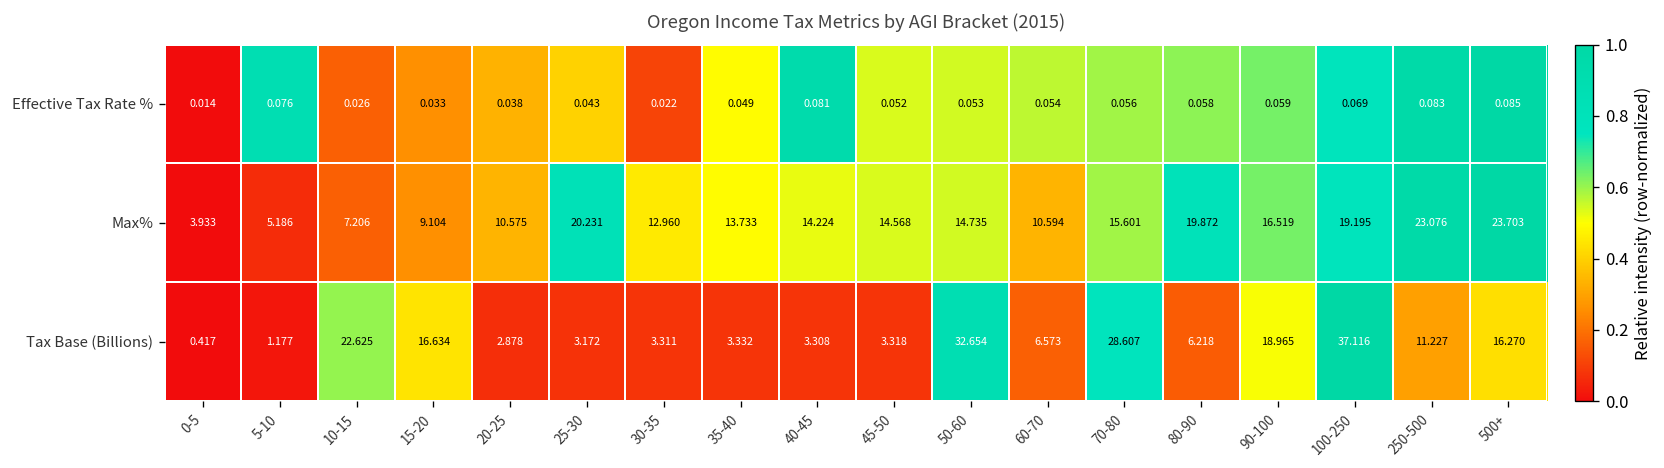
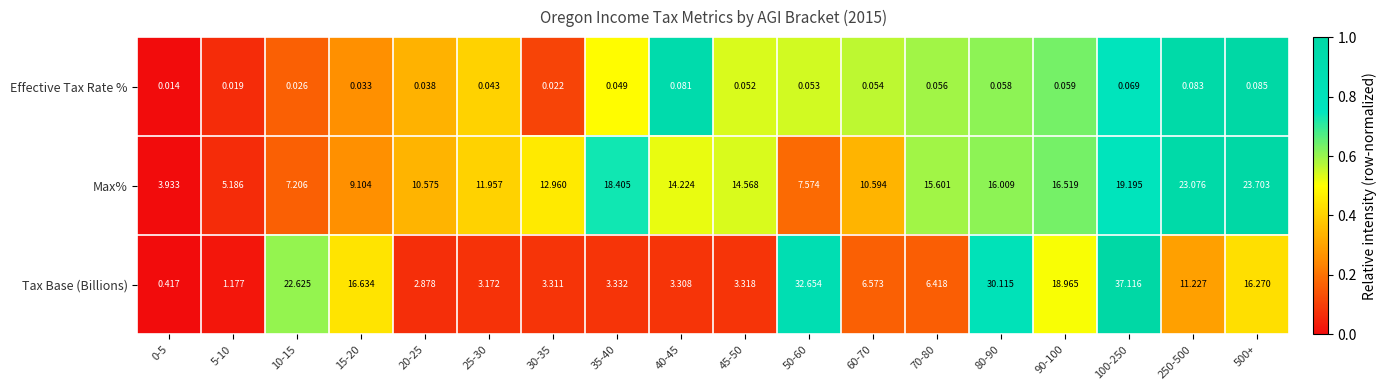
Effective Tax Rate %, 5-10: 0.076 -> 0.019
Max%, 25-30: 20.231 -> 11.957
Max%, 35-40: 13.733 -> 18.405
Max%, 50-60: 14.735 -> 7.574
Max%, 80-90: 19.872 -> 16.009
Tax Base (Billions), 70-80: 28.607 -> 6.418
Tax Base (Billions), 80-90: 6.218 -> 30.115
